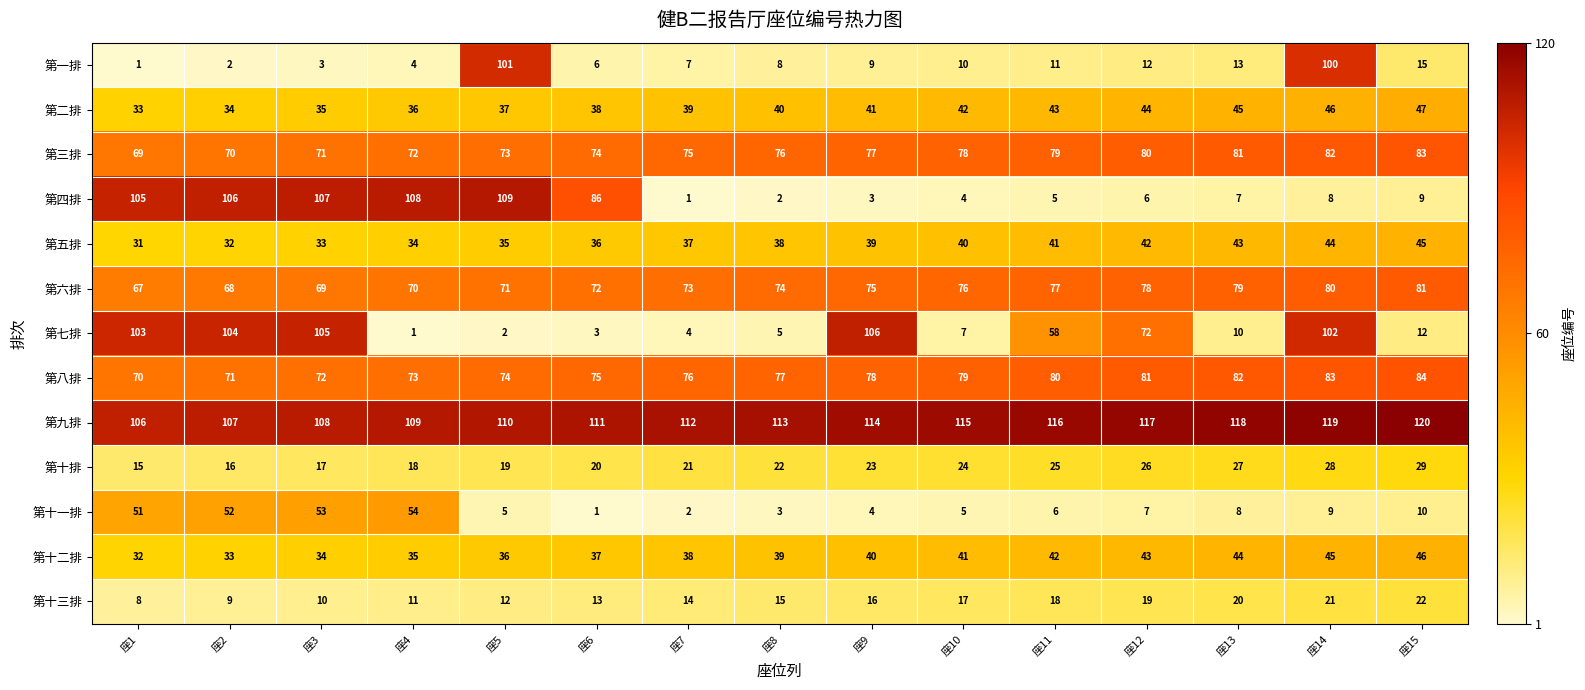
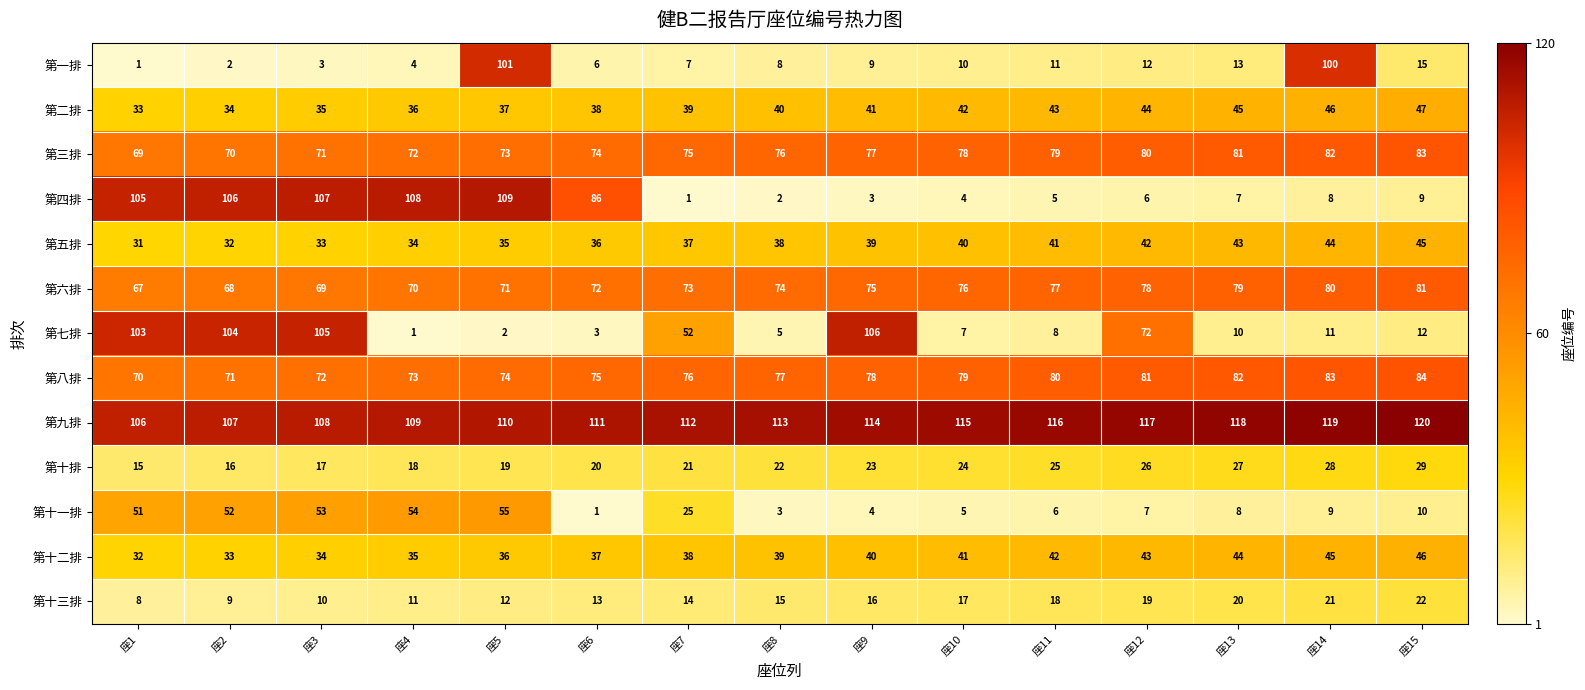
第七排, 座7: 4 -> 52
第七排, 座11: 58 -> 8
第七排, 座14: 102 -> 11
第十一排, 座5: 5 -> 55
第十一排, 座7: 2 -> 25
